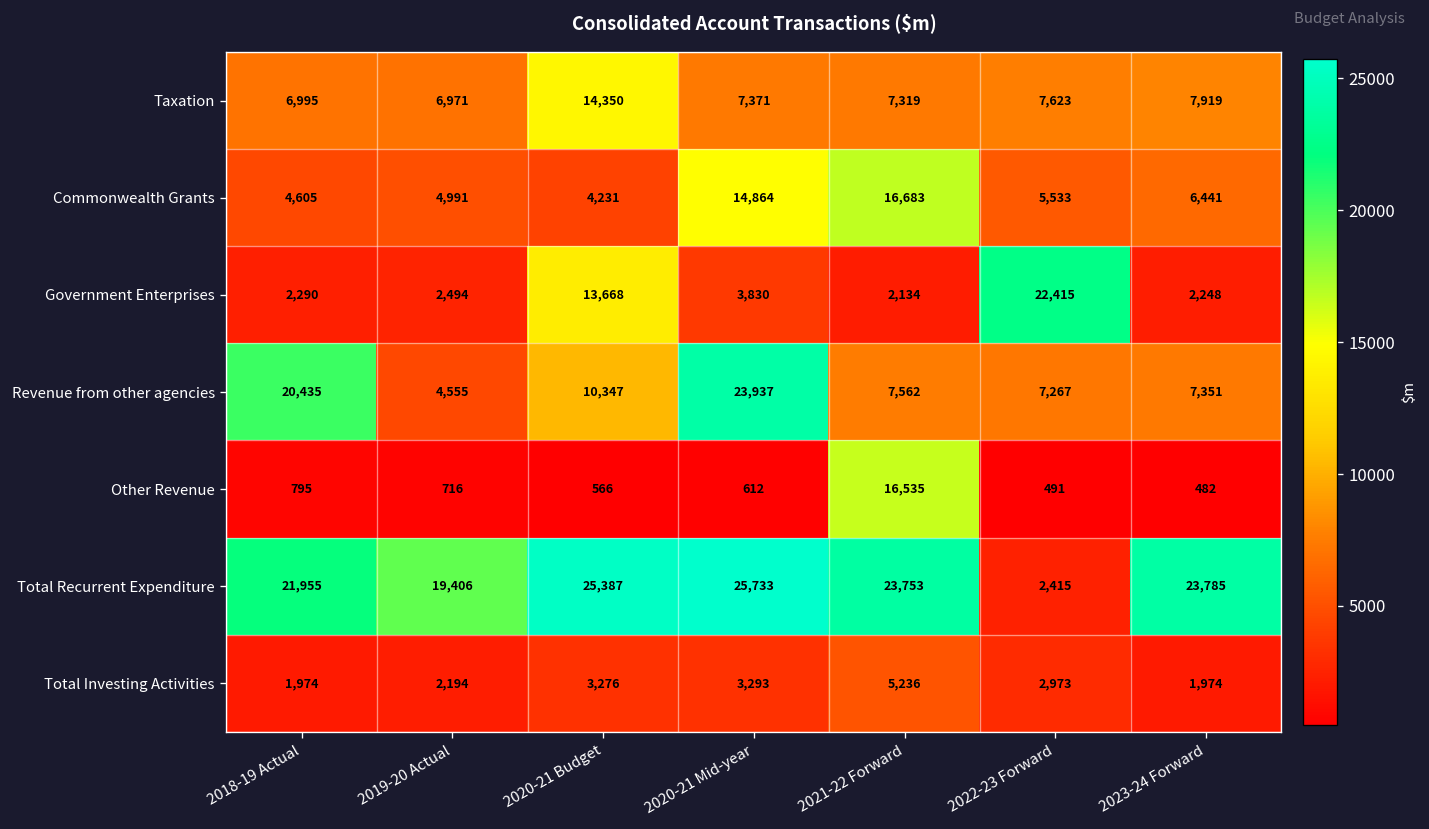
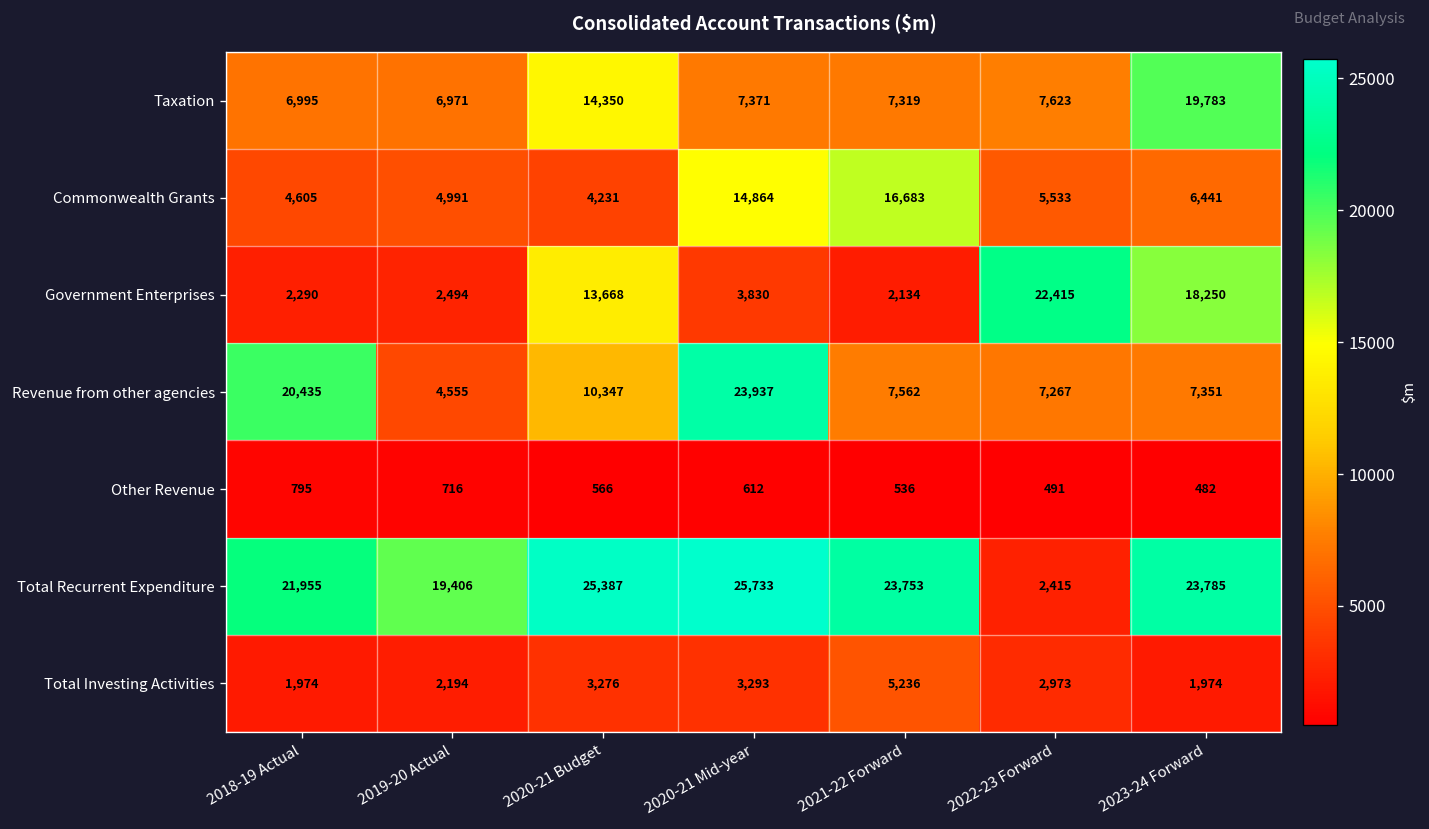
Taxation, 2023-24 Forward: 7,919 -> 19,783
Government Enterprises, 2023-24 Forward: 2,248 -> 18,250
Other Revenue, 2021-22 Forward: 16,535 -> 536
